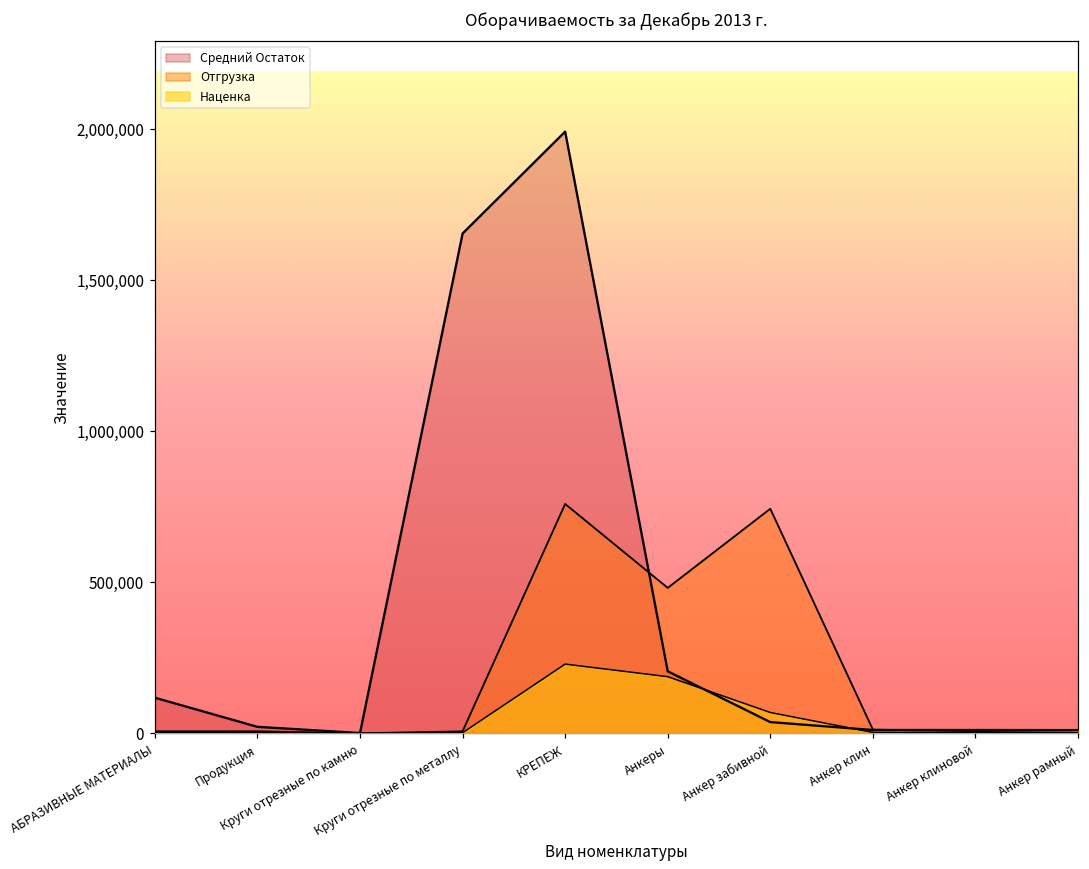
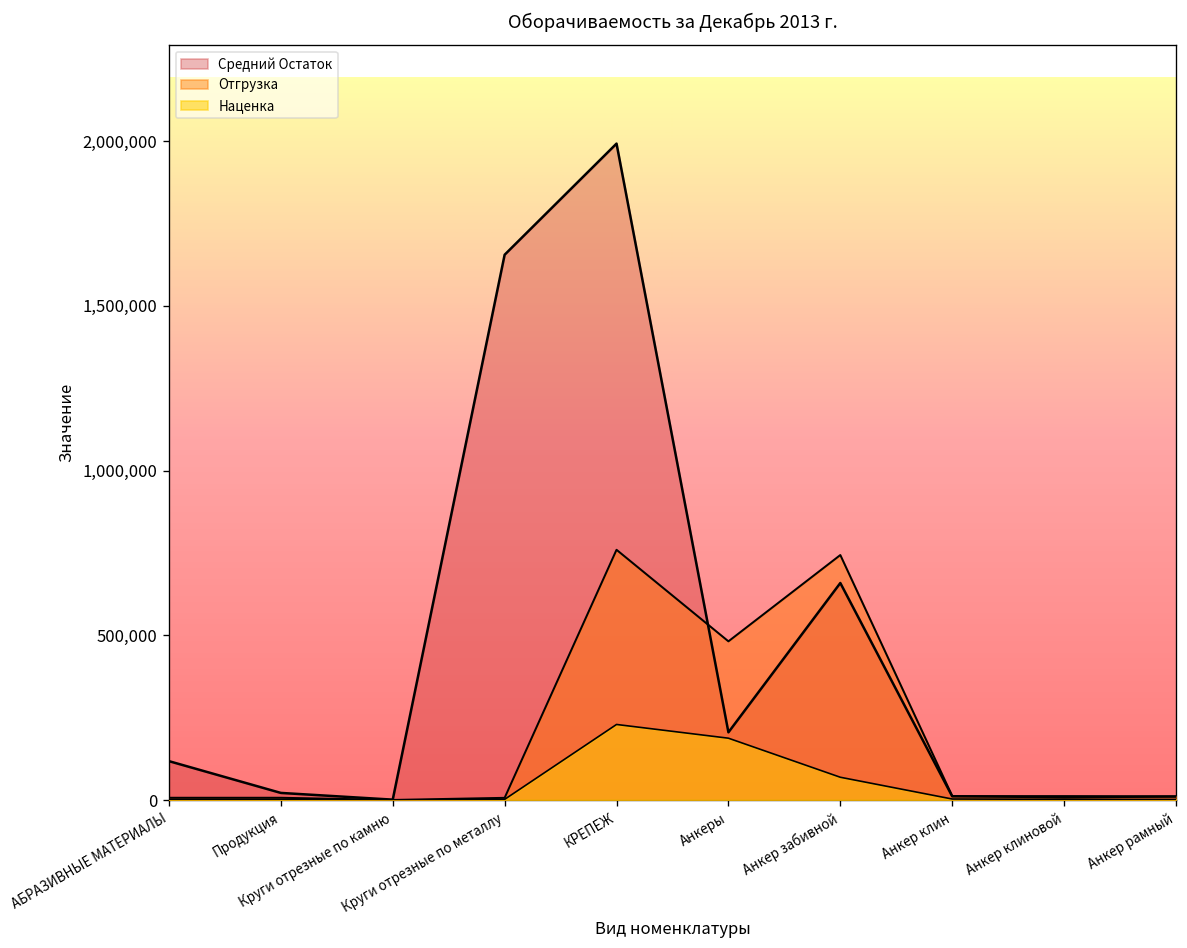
Средний Остаток, Анкер забивной: 40,000 -> 660,000
